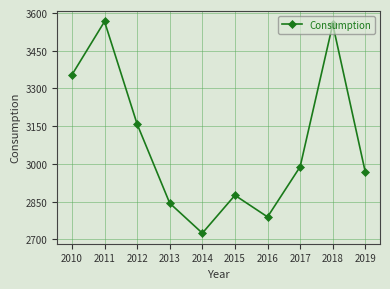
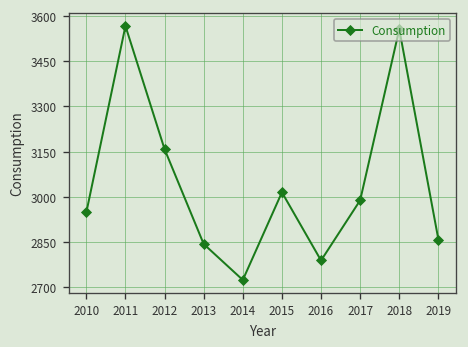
2010: 3350 -> 2950
2015: 2880 -> 3020
2019: 2970 -> 2860
